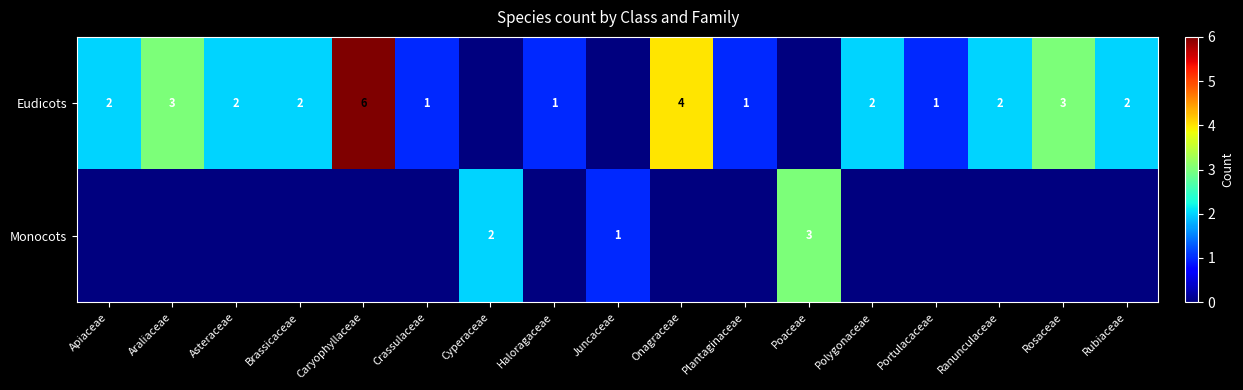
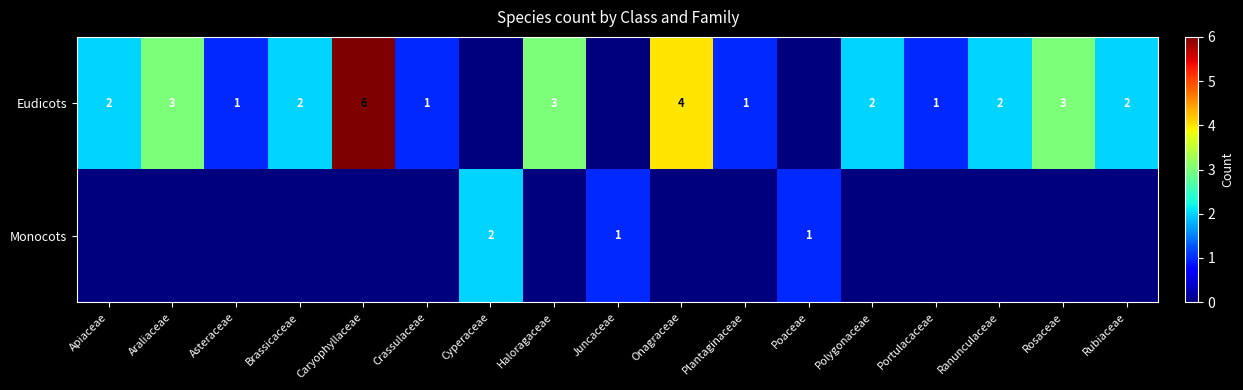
Eudicots, Asteraceae: 2 -> 1
Eudicots, Haloragaceae: 1 -> 3
Monocots, Poaceae: 3 -> 1
